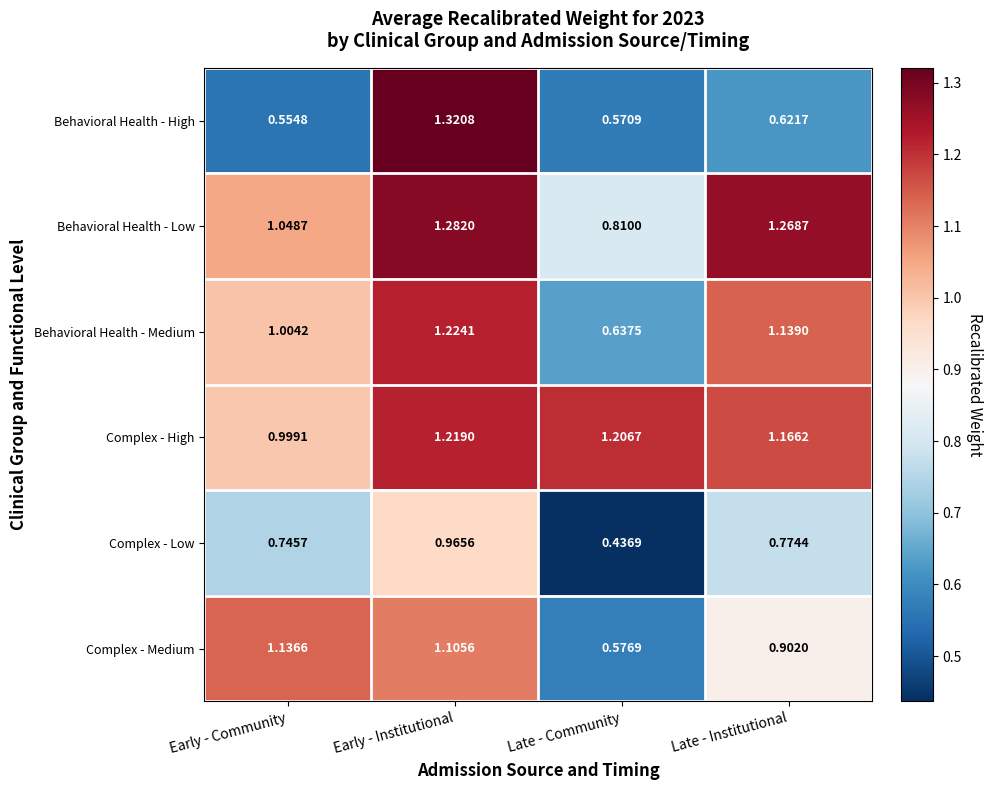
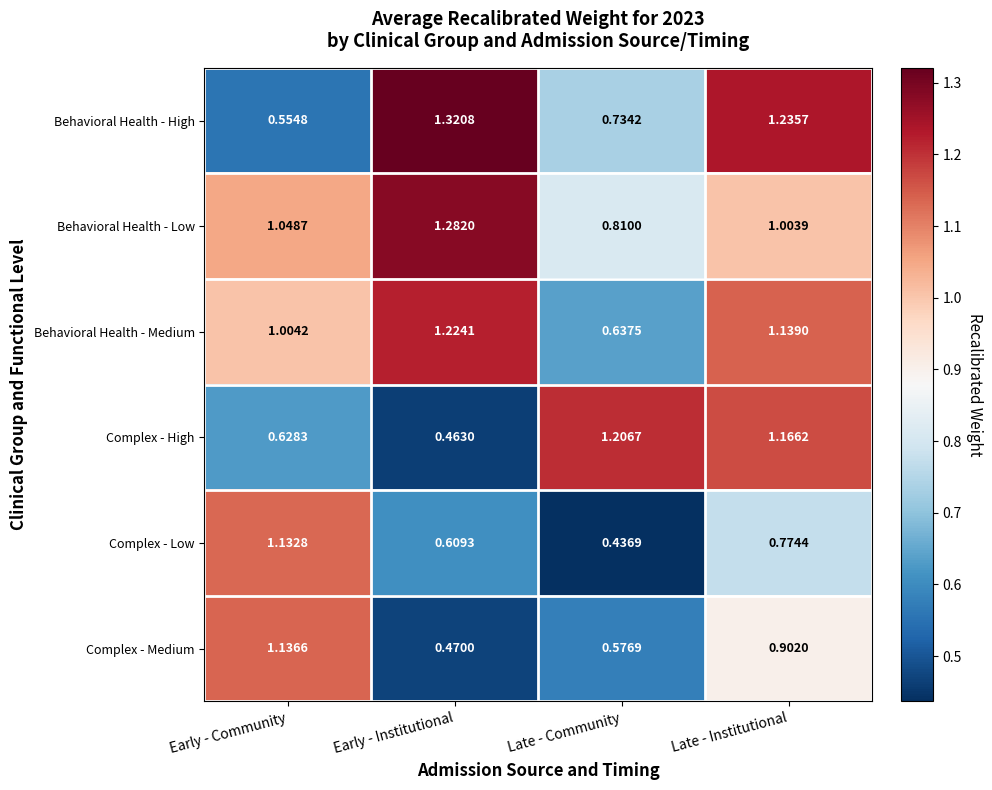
Behavioral Health - High, Late - Community: 0.5709 -> 0.7342
Behavioral Health - High, Late - Institutional: 0.6217 -> 1.2357
Behavioral Health - Low, Late - Institutional: 1.2687 -> 1.0039
Complex - High, Early - Community: 0.9991 -> 0.6283
Complex - High, Early - Institutional: 1.2190 -> 0.4630
Complex - Low, Early - Community: 0.7457 -> 1.1328
Complex - Low, Early - Institutional: 0.9656 -> 0.6093
Complex - Medium, Early - Institutional: 1.1056 -> 0.4700
